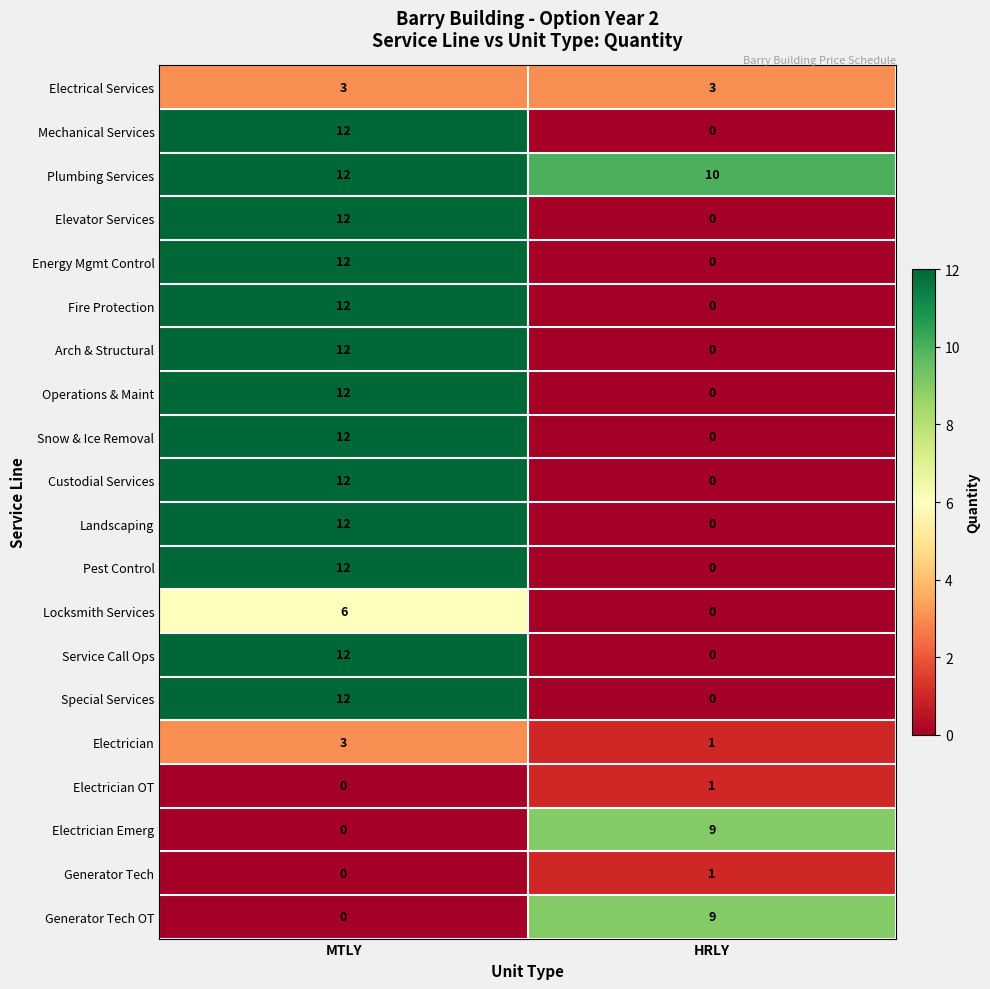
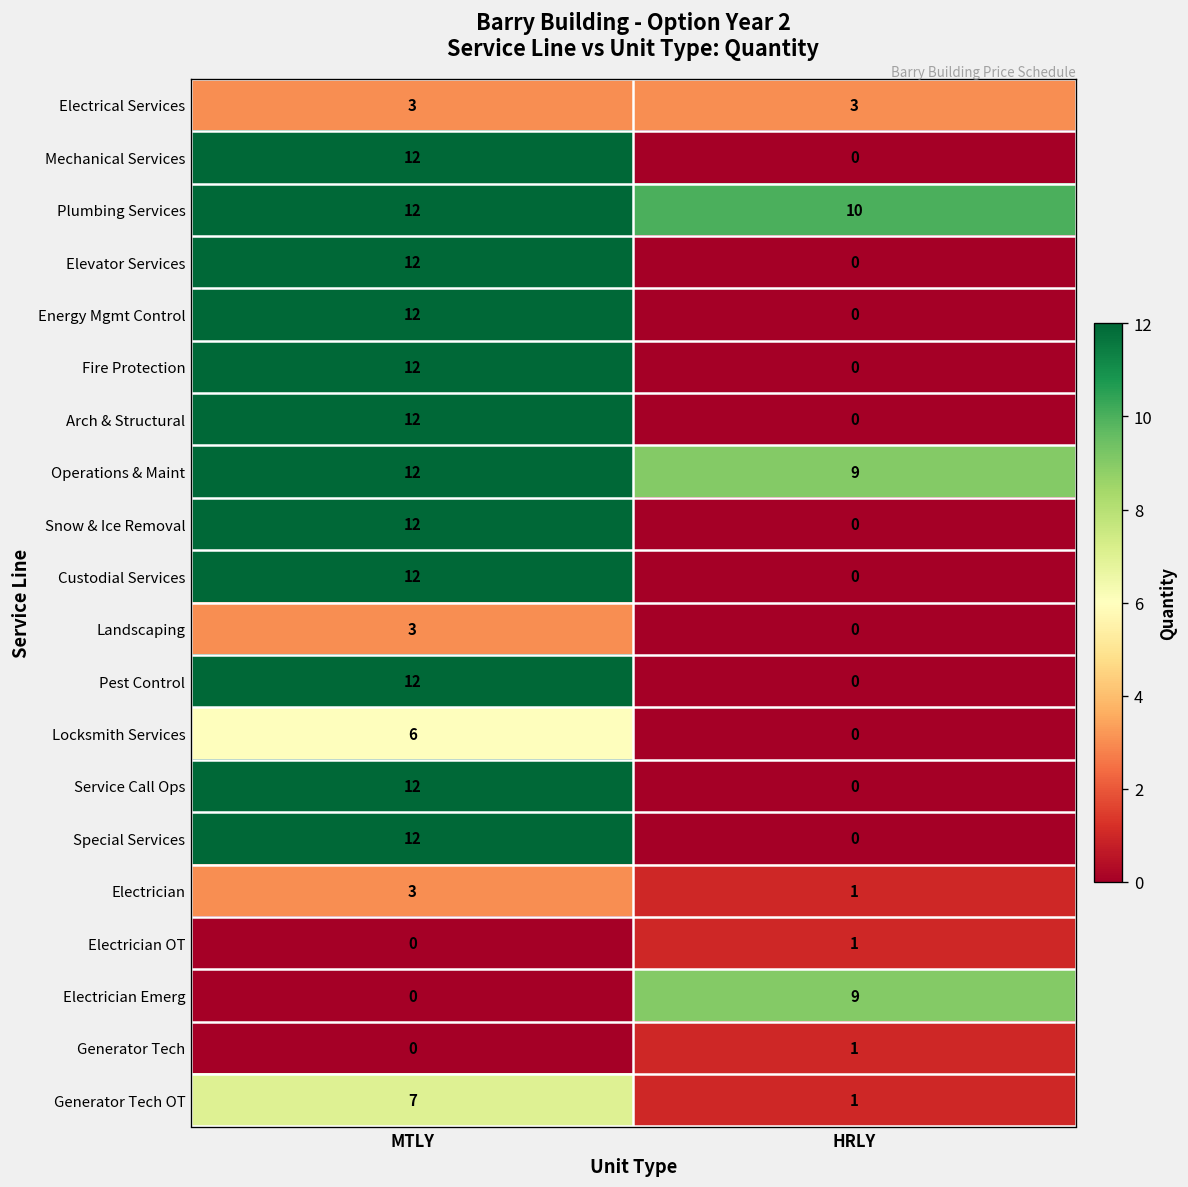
Operations & Maint, HRLY: 0 -> 9
Landscaping, MTLY: 12 -> 3
Generator Tech OT, MTLY: 0 -> 7
Generator Tech OT, HRLY: 9 -> 1
